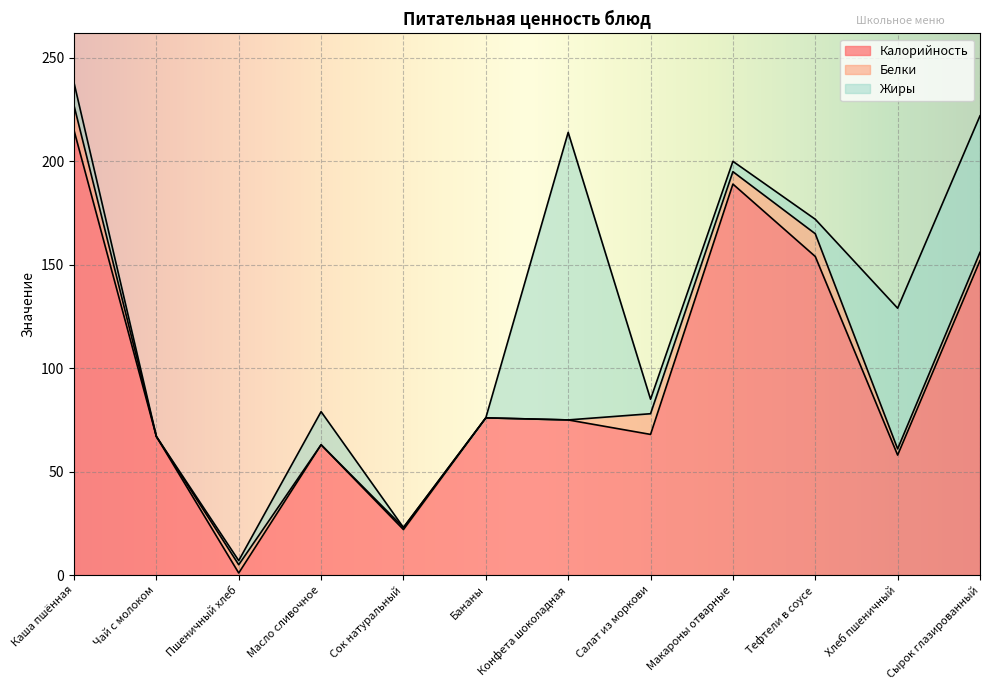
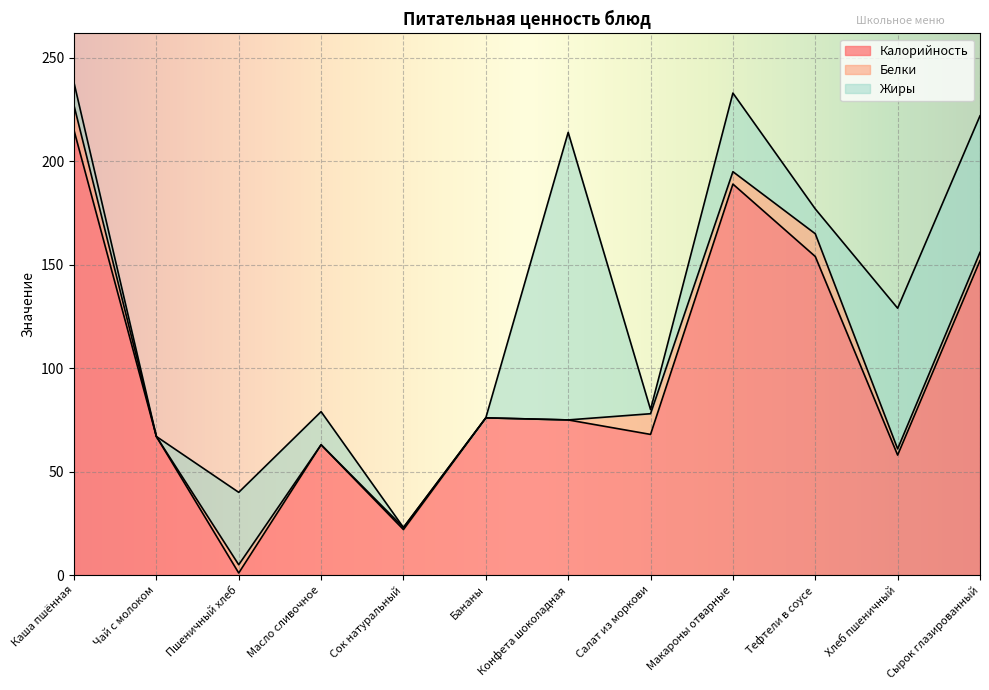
Жиры, Пшеничный хлеб: 2 -> 35
Жиры, Салат из моркови: 7 -> 2
Жиры, Макароны отварные: 5 -> 38
Жиры, Тефтели в соусе: 7 -> 12
